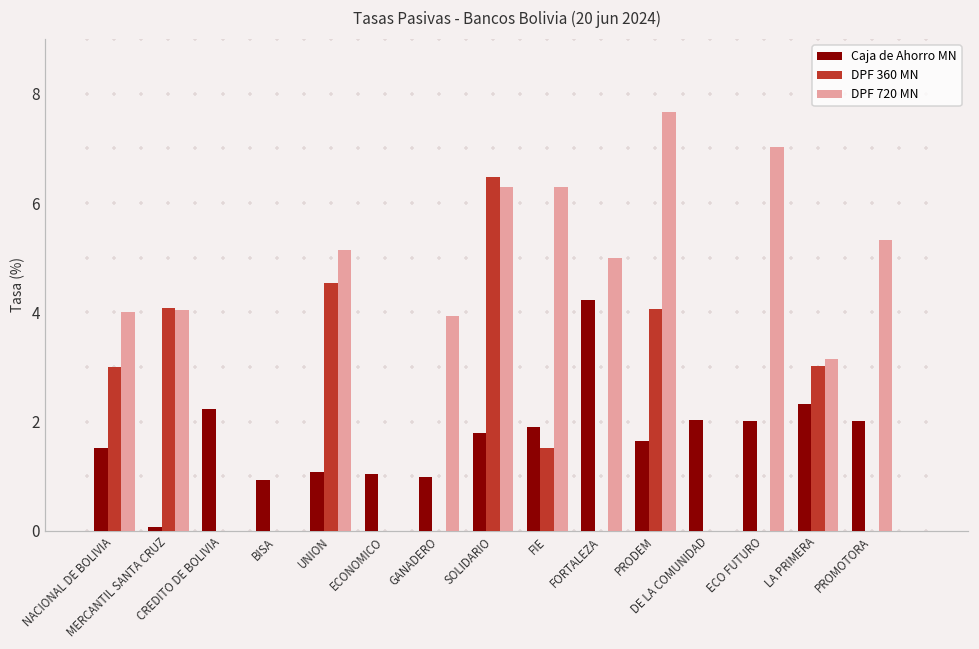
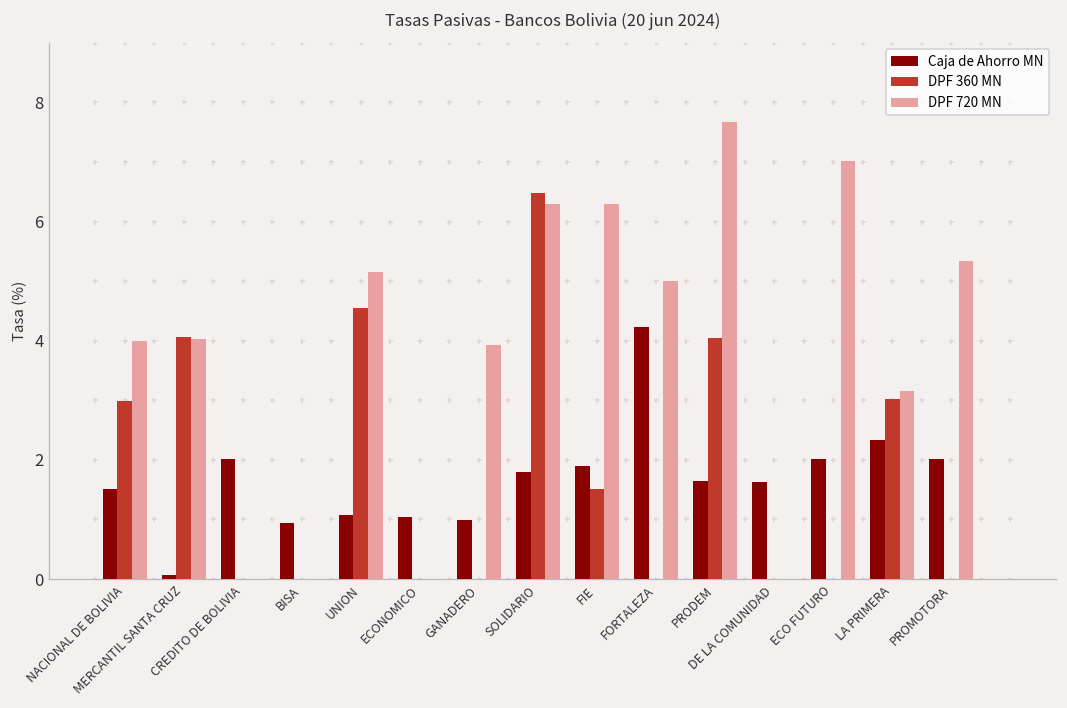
Caja de Ahorro MN, CREDITO DE BOLIVIA: 2.2 -> 2.0
Caja de Ahorro MN, DE LA COMUNIDAD: 2.0 -> 1.6
